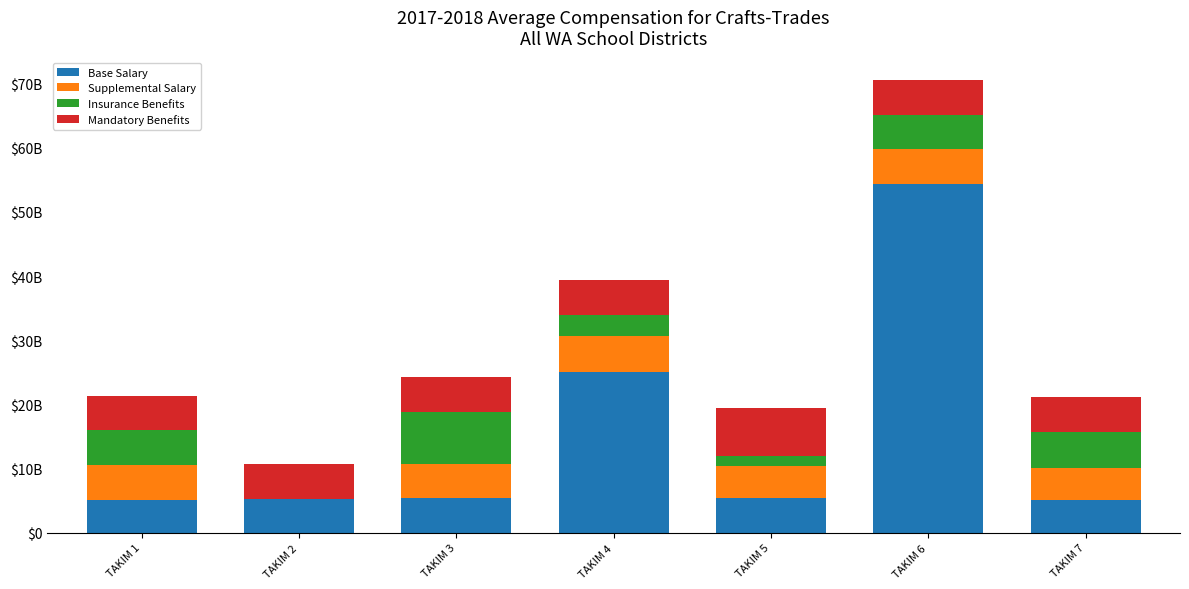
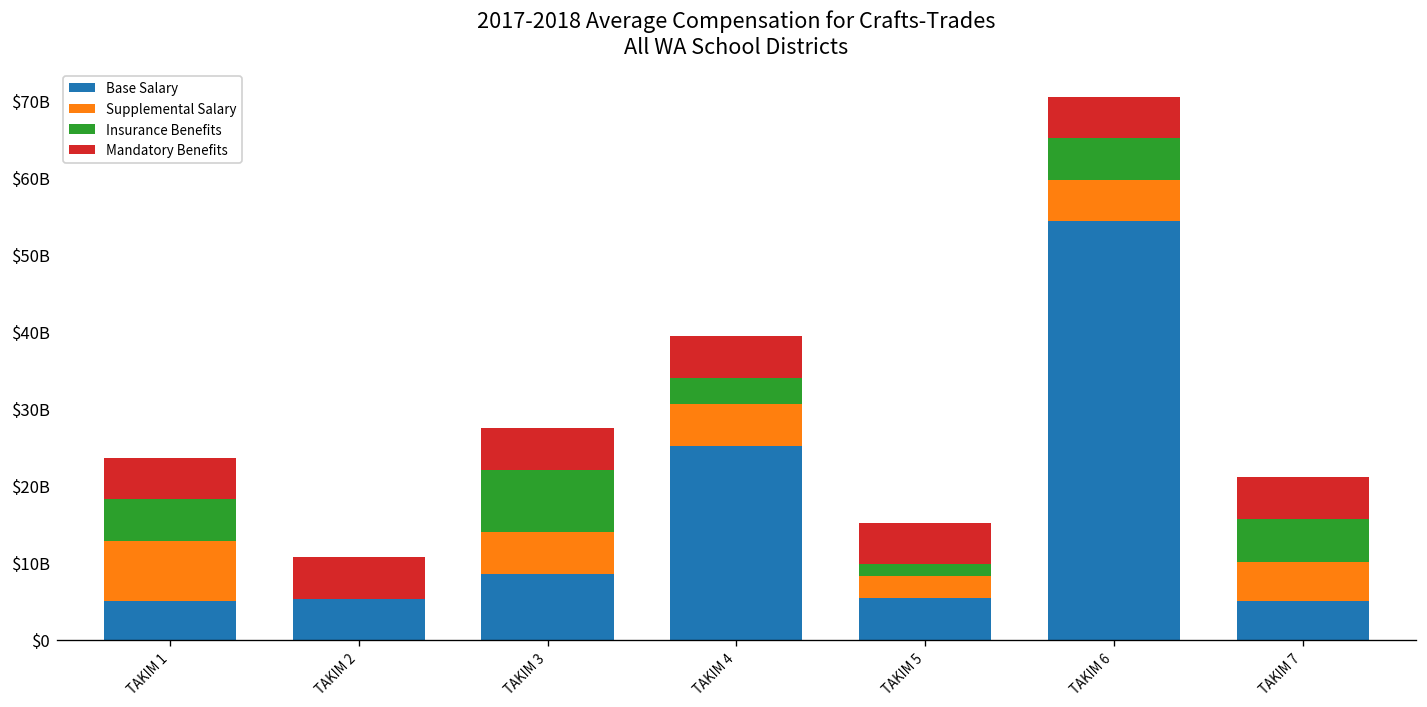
Supplemental Salary, TAKIM 1: $6000000000 -> $8000000000
Base Salary, TAKIM 3: $5000000000 -> $9000000000
Supplemental Salary, TAKIM 5: $5000000000 -> $3000000000
Mandatory Benefits, TAKIM 5: $7000000000 -> $5000000000
